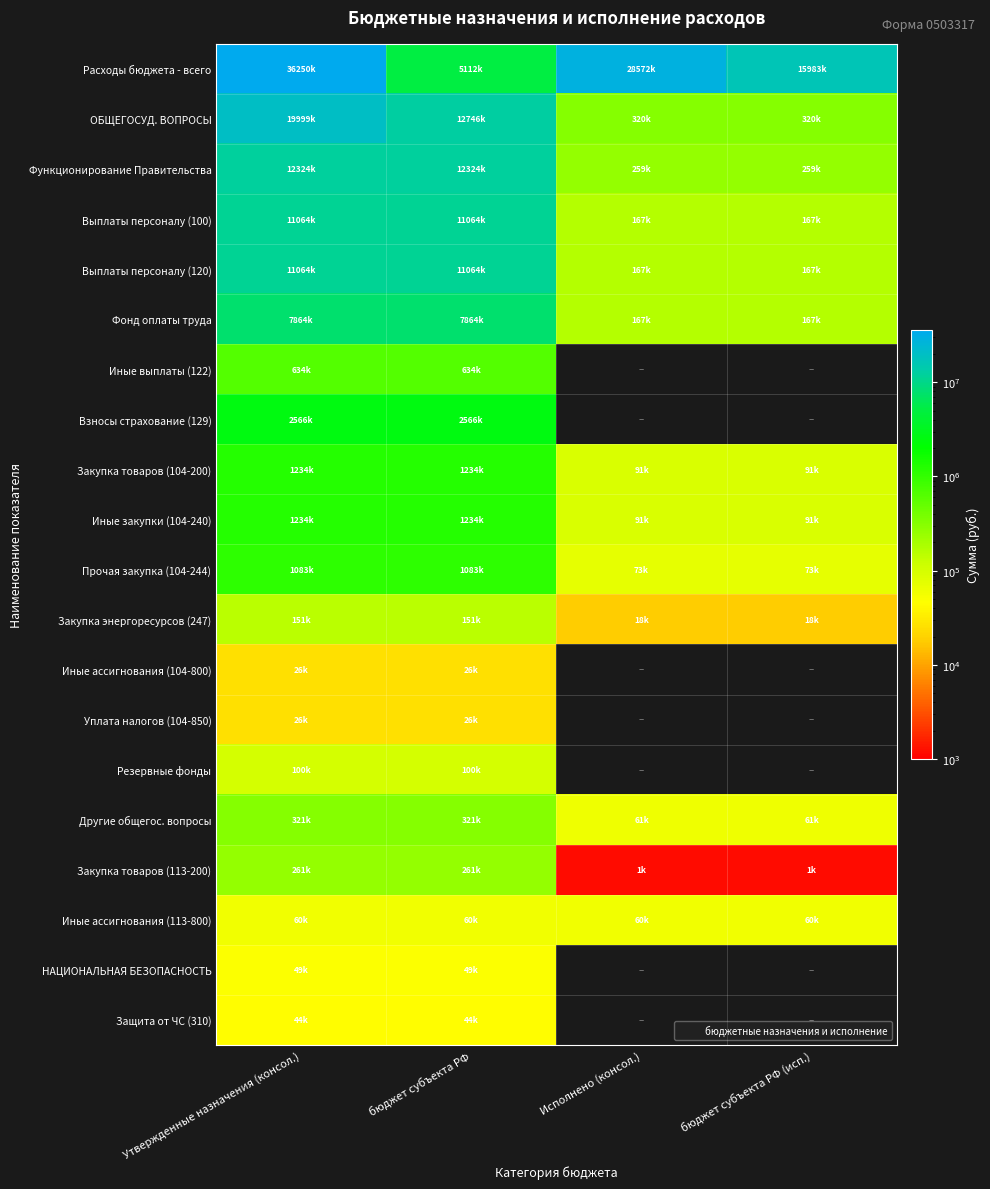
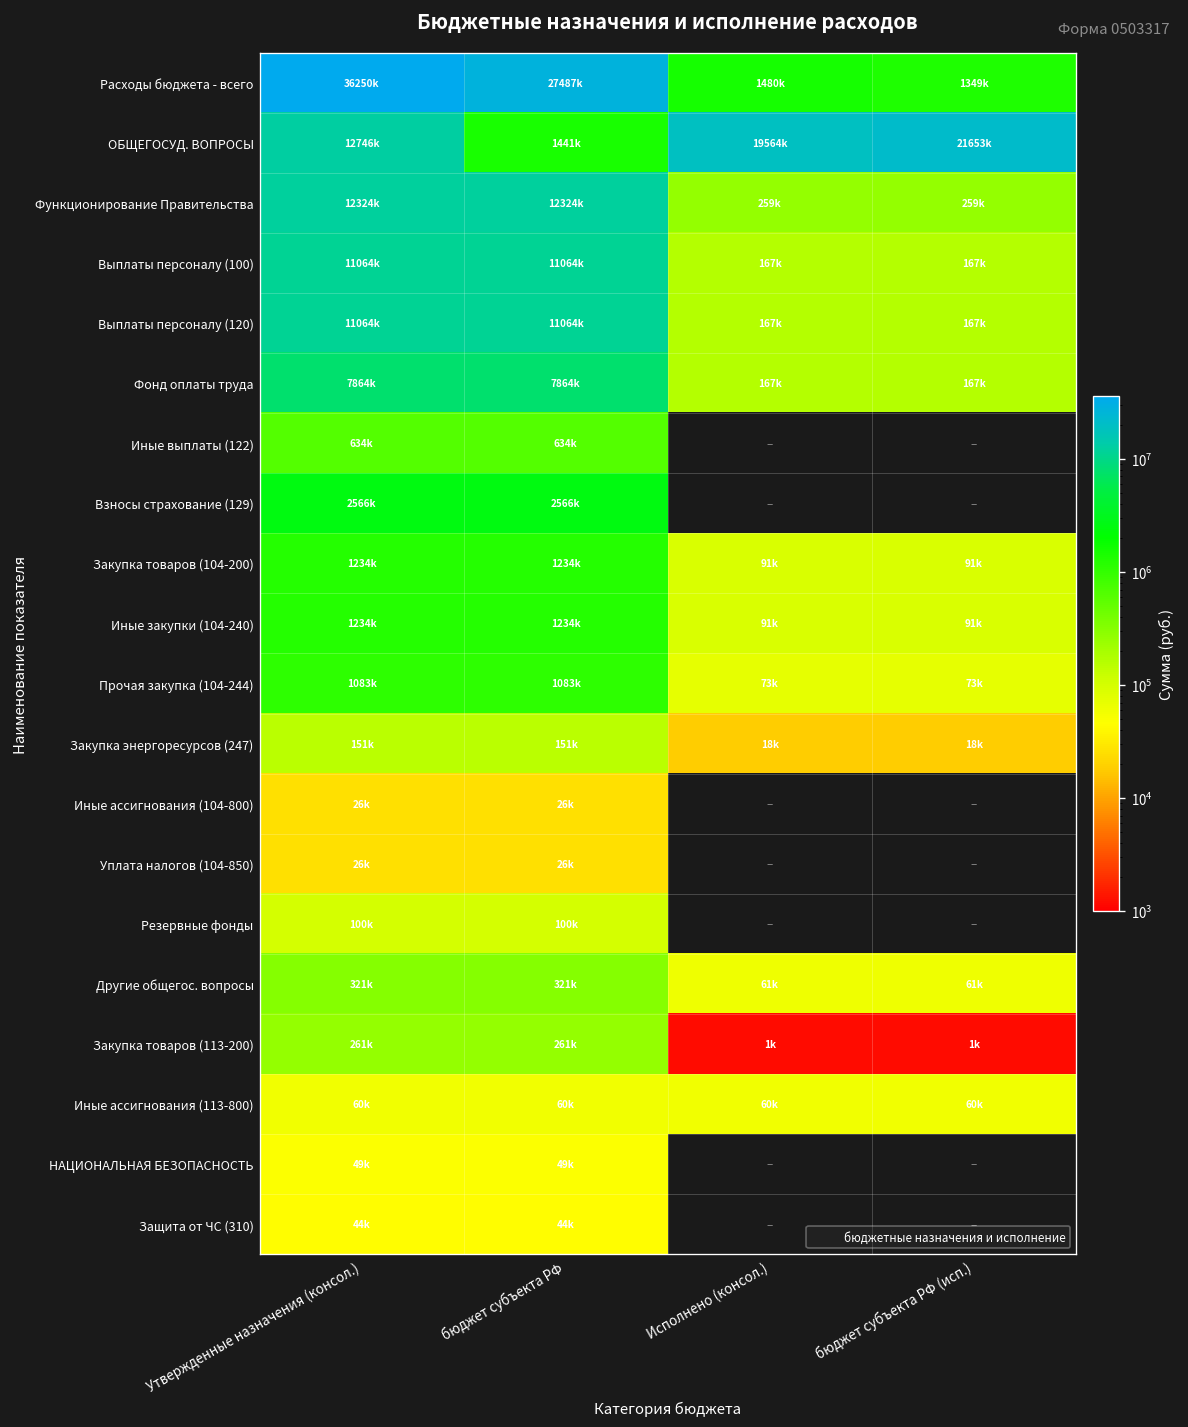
Расходы бюджета - всего, бюджет субъекта РФ: 5112k -> 27487k
Расходы бюджета - всего, Исполнено (консол.): 28572k -> 1480k
Расходы бюджета - всего, бюджет субъекта РФ (исп.): 15983k -> 1349k
ОБЩЕГОСУД. ВОПРОСЫ, Утвержденные назначения (консол.): 19999k -> 12746k
ОБЩЕГОСУД. ВОПРОСЫ, бюджет субъекта РФ: 12746k -> 1441k
ОБЩЕГОСУД. ВОПРОСЫ, Исполнено (консол.): 320k -> 19564k
ОБЩЕГОСУД. ВОПРОСЫ, бюджет субъекта РФ (исп.): 320k -> 21653k
